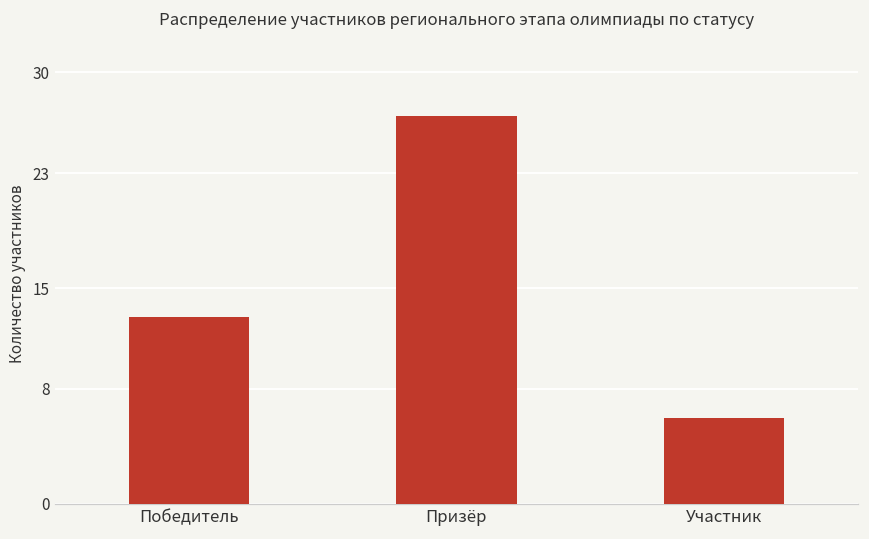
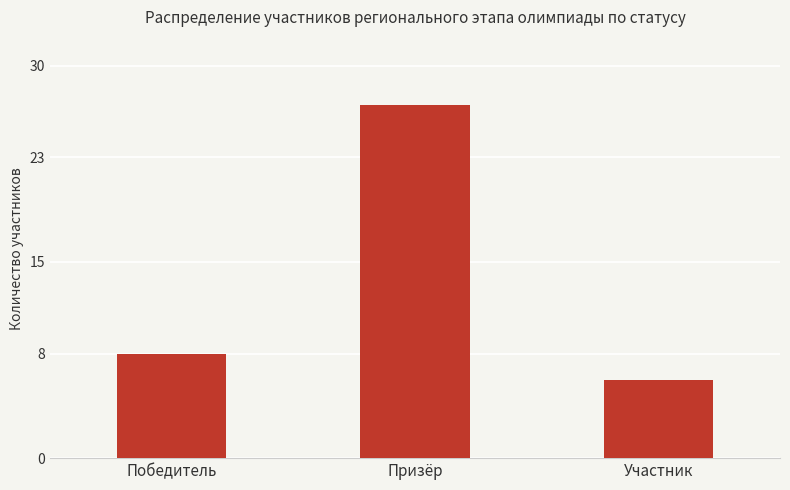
Победитель: 13 -> 8
